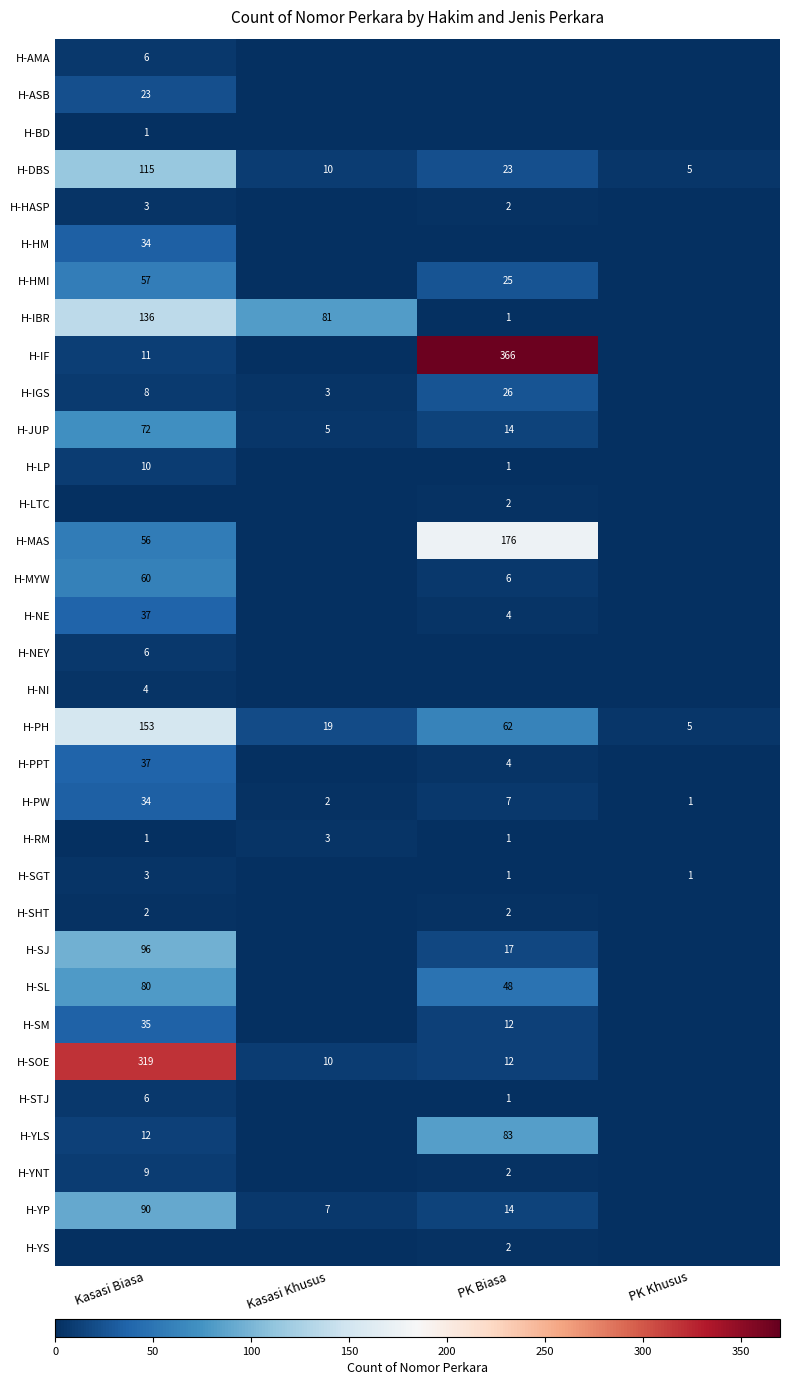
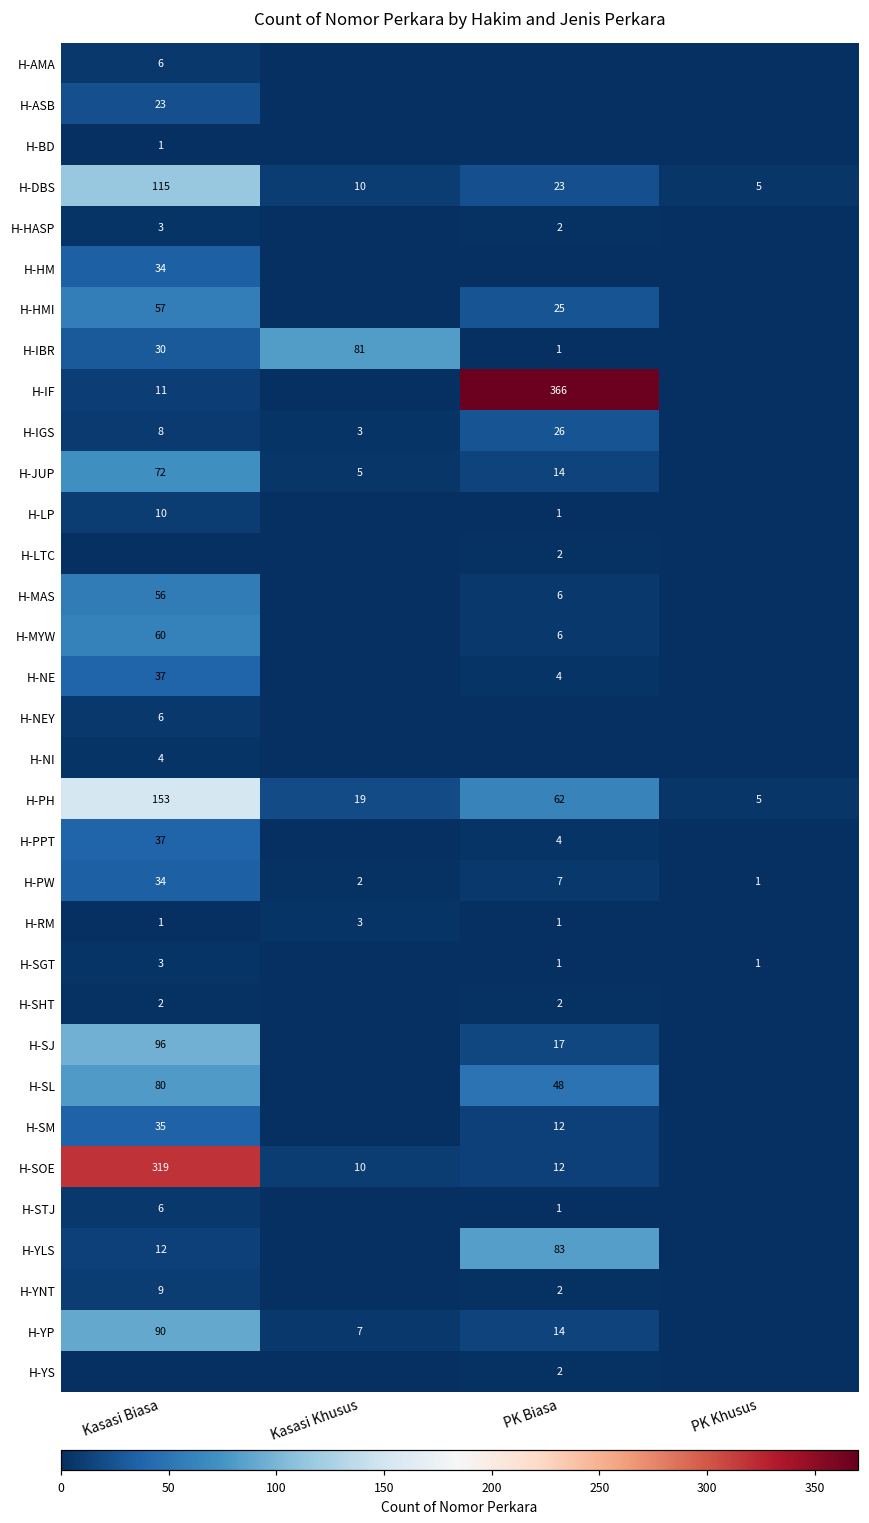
H-IBR, Kasasi Biasa: 136 -> 30
H-MAS, PK Biasa: 176 -> 6
